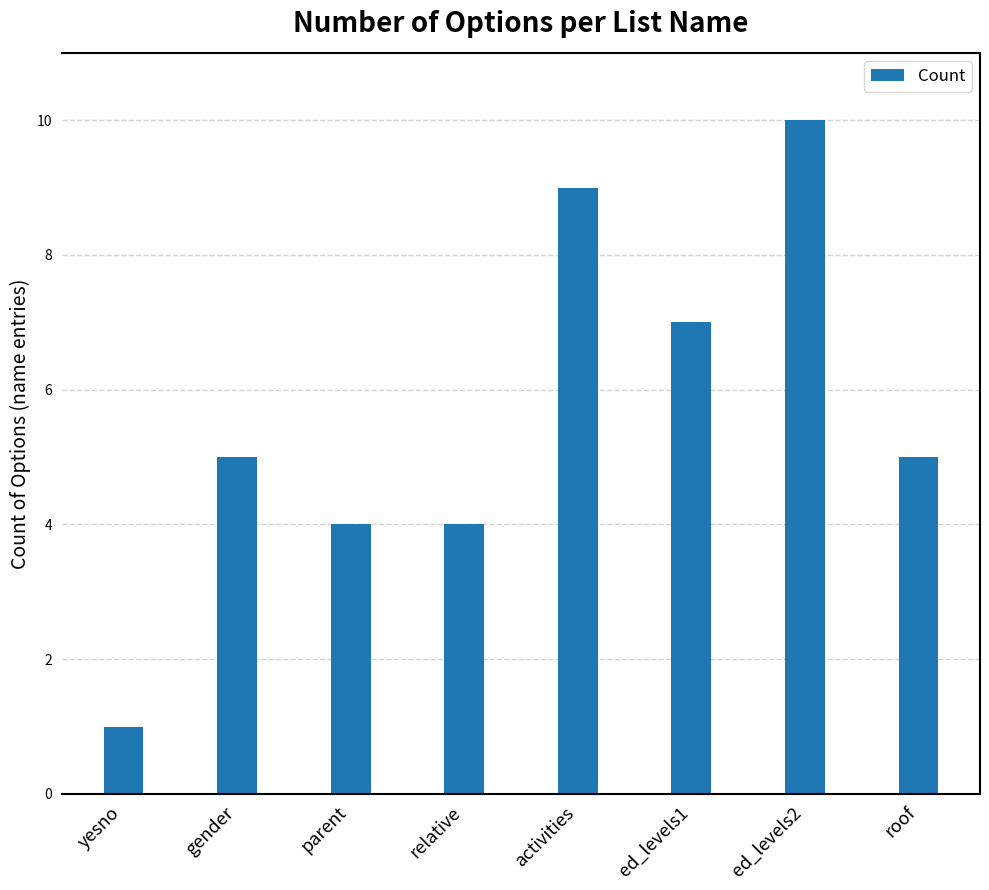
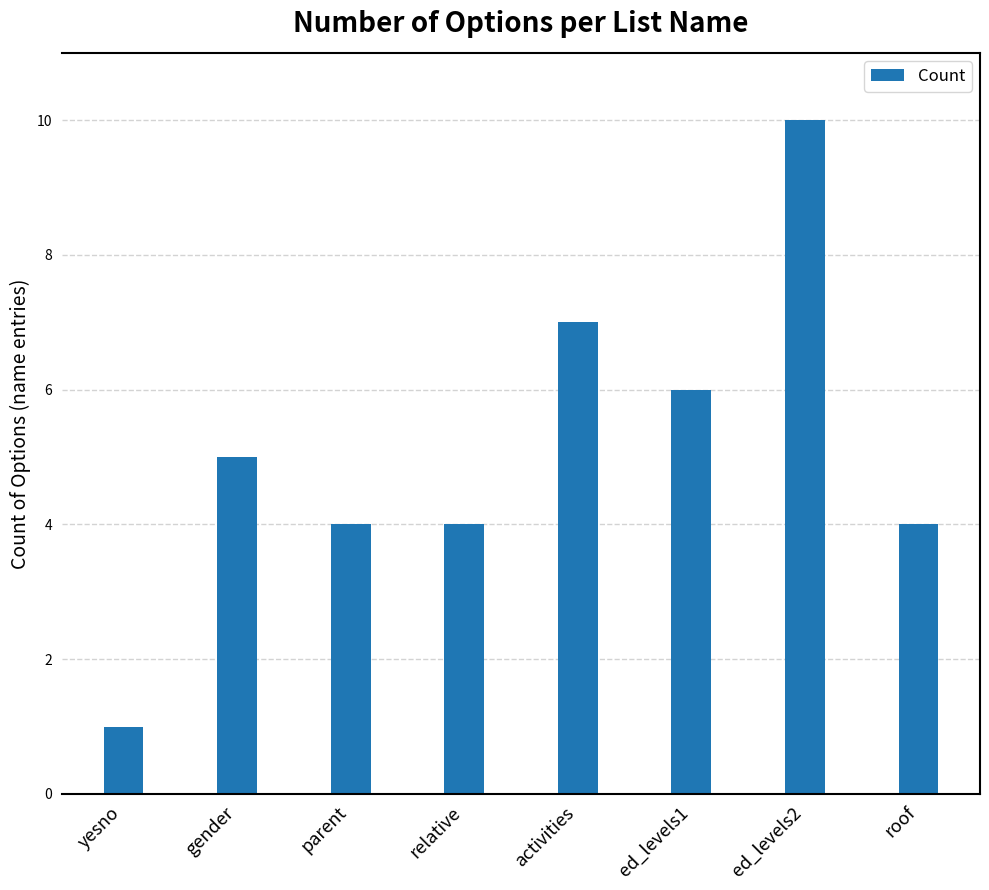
activities: 9 -> 7
ed_levels1: 7 -> 6
roof: 5 -> 4
